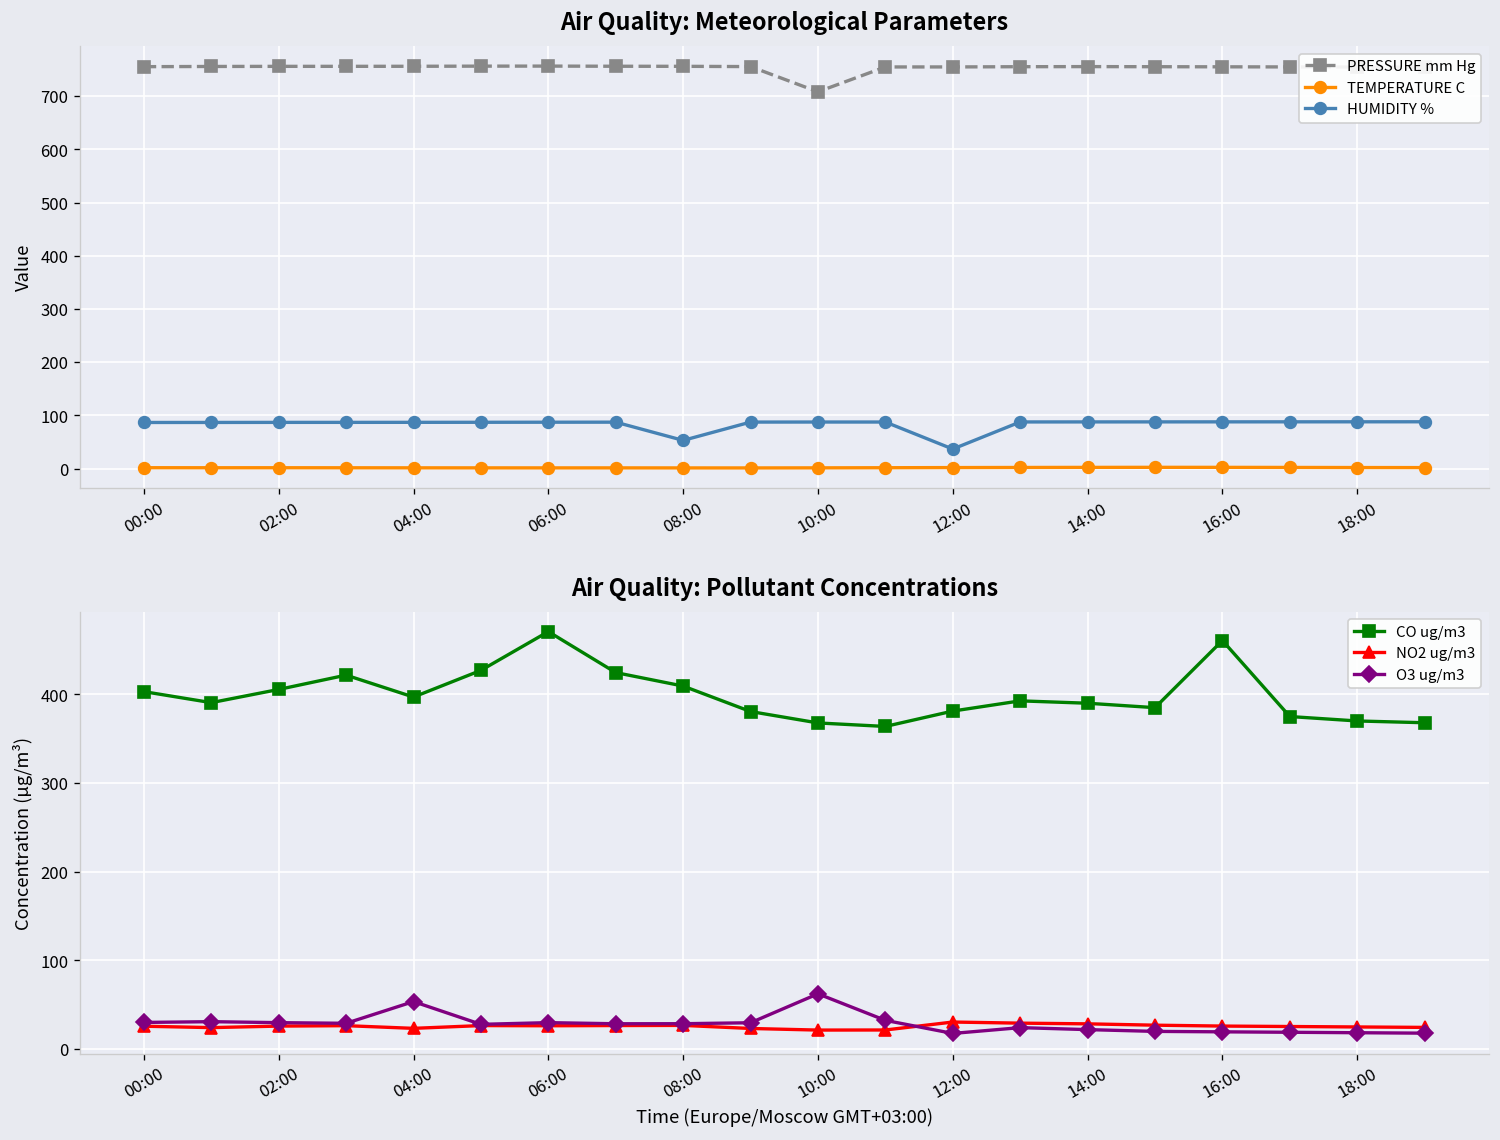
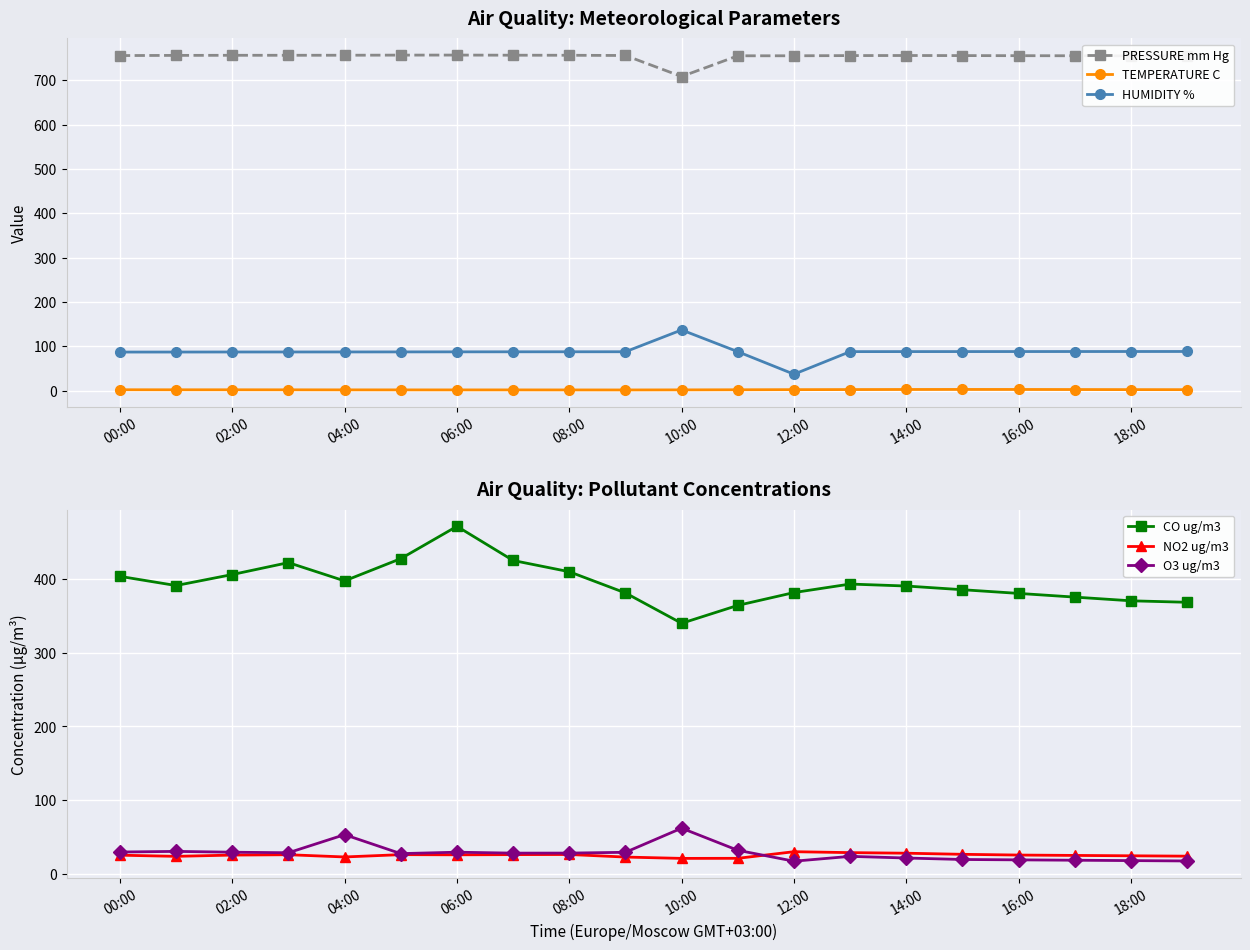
Air Quality: Meteorological Parameters, HUMIDITY %, 08:00: 50 -> 90
Air Quality: Meteorological Parameters, HUMIDITY %, 10:00: 90 -> 140
Air Quality: Pollutant Concentrations, CO ug/m3, 10:00: 370 -> 340
Air Quality: Pollutant Concentrations, CO ug/m3, 16:00: 460 -> 380
